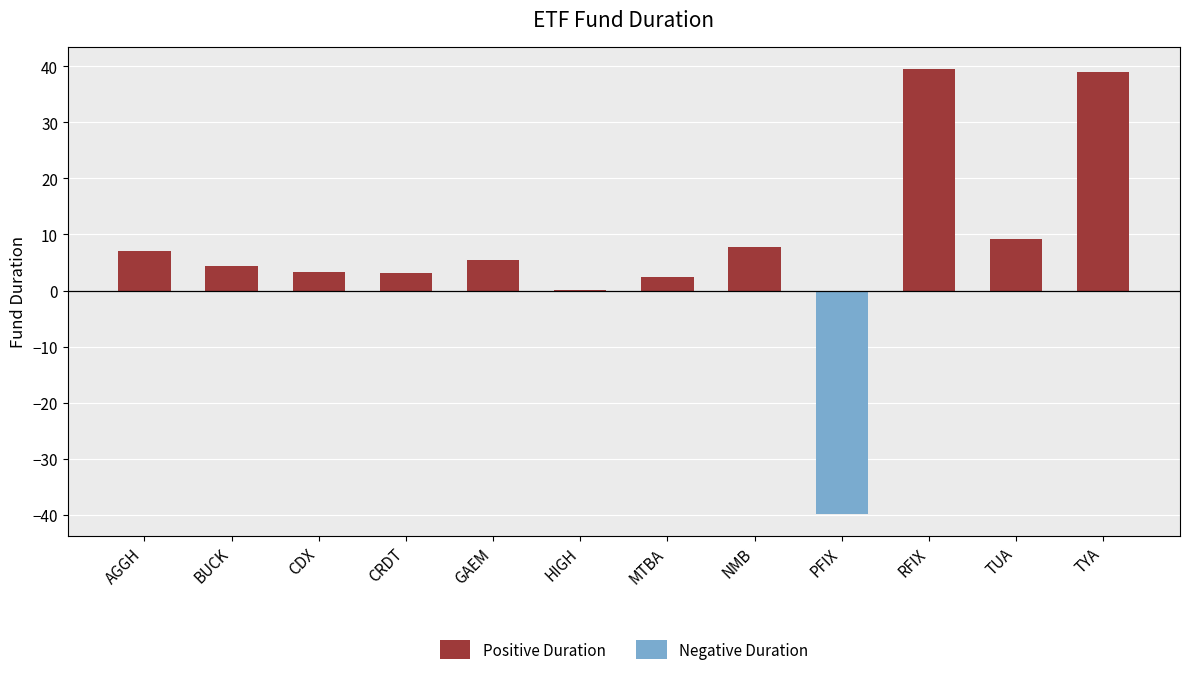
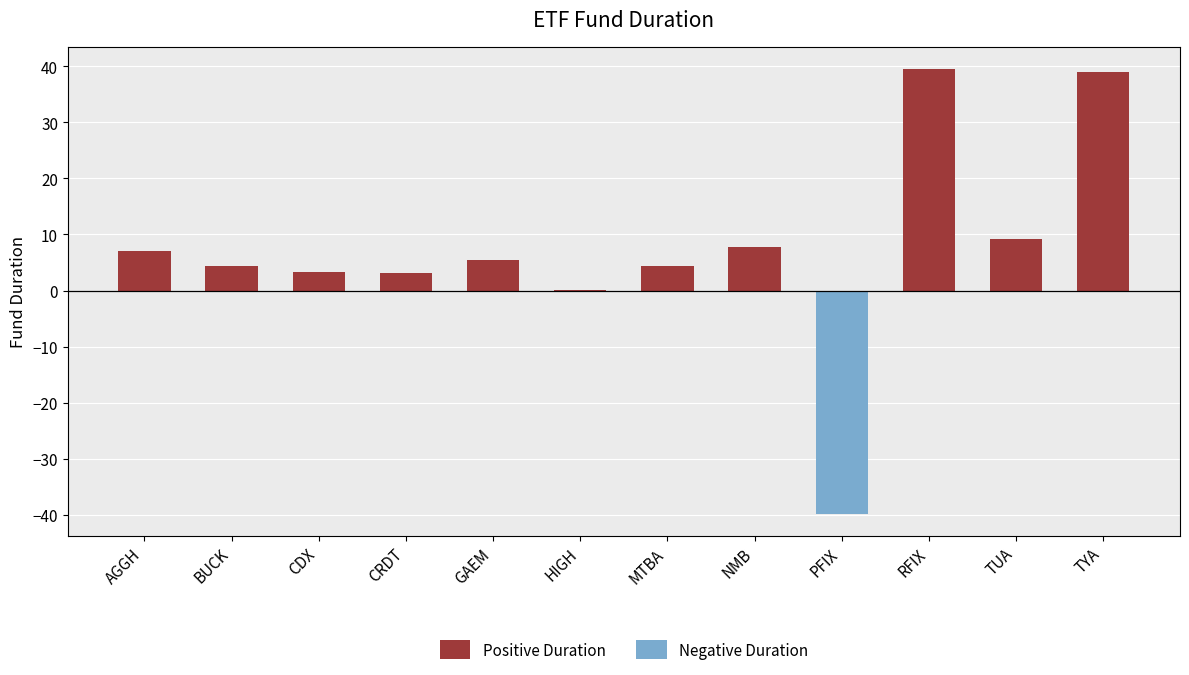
Positive Duration, MTBA: 2 -> 4
